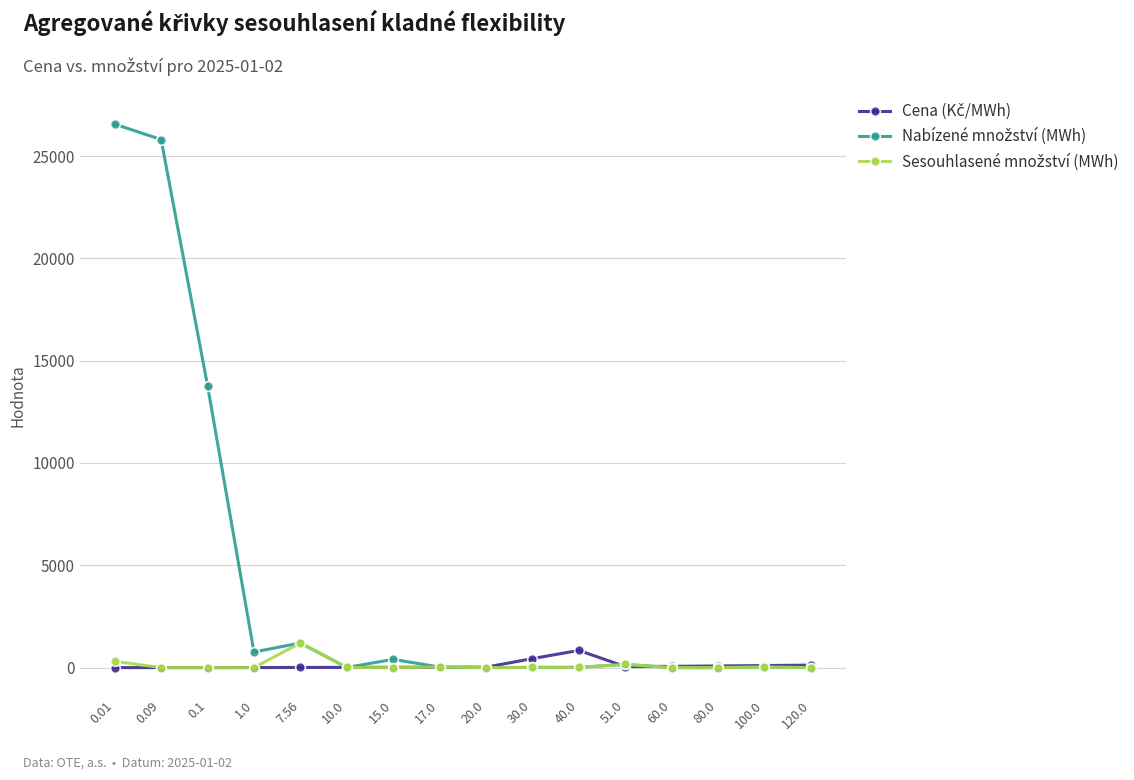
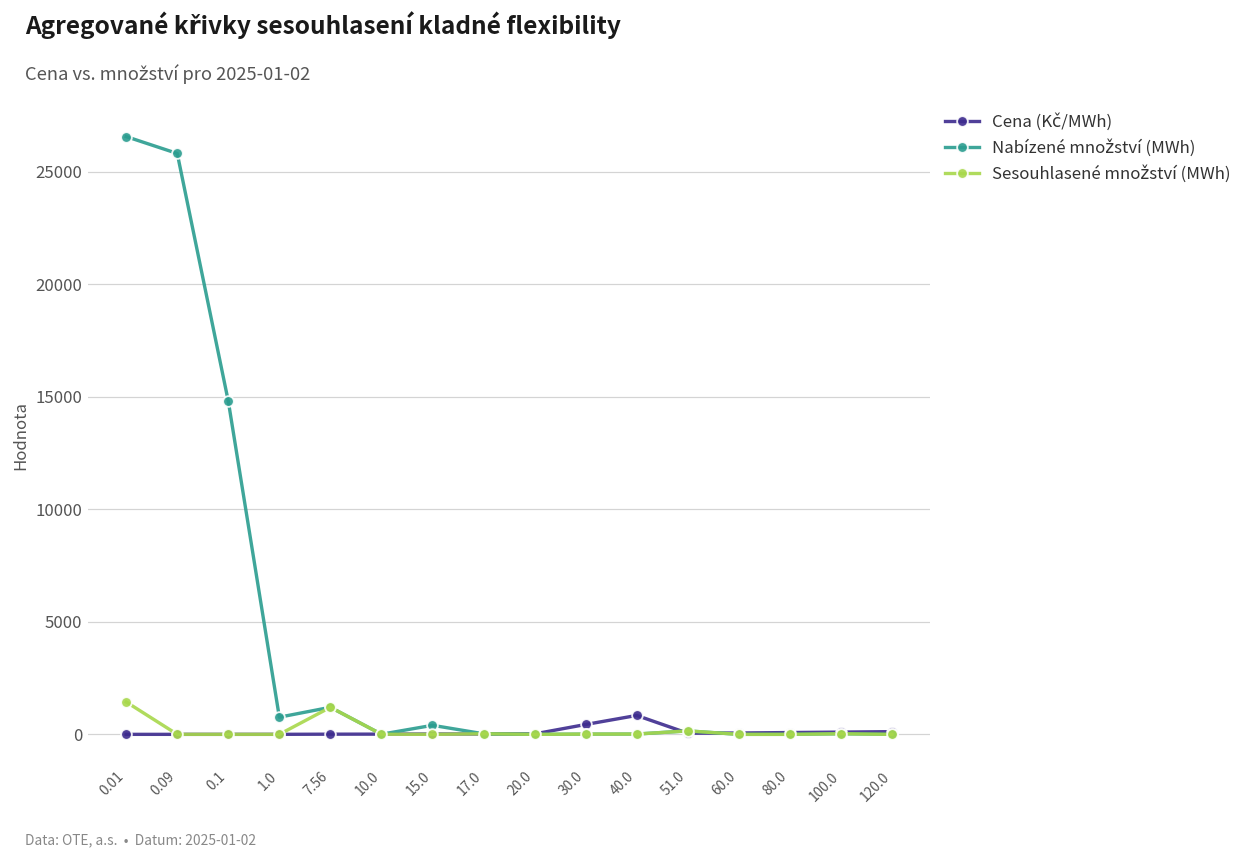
Sesouhlasené množství (MWh), 0.01: 300 -> 1400
Nabízené množství (MWh), 0.1: 13800 -> 14800
